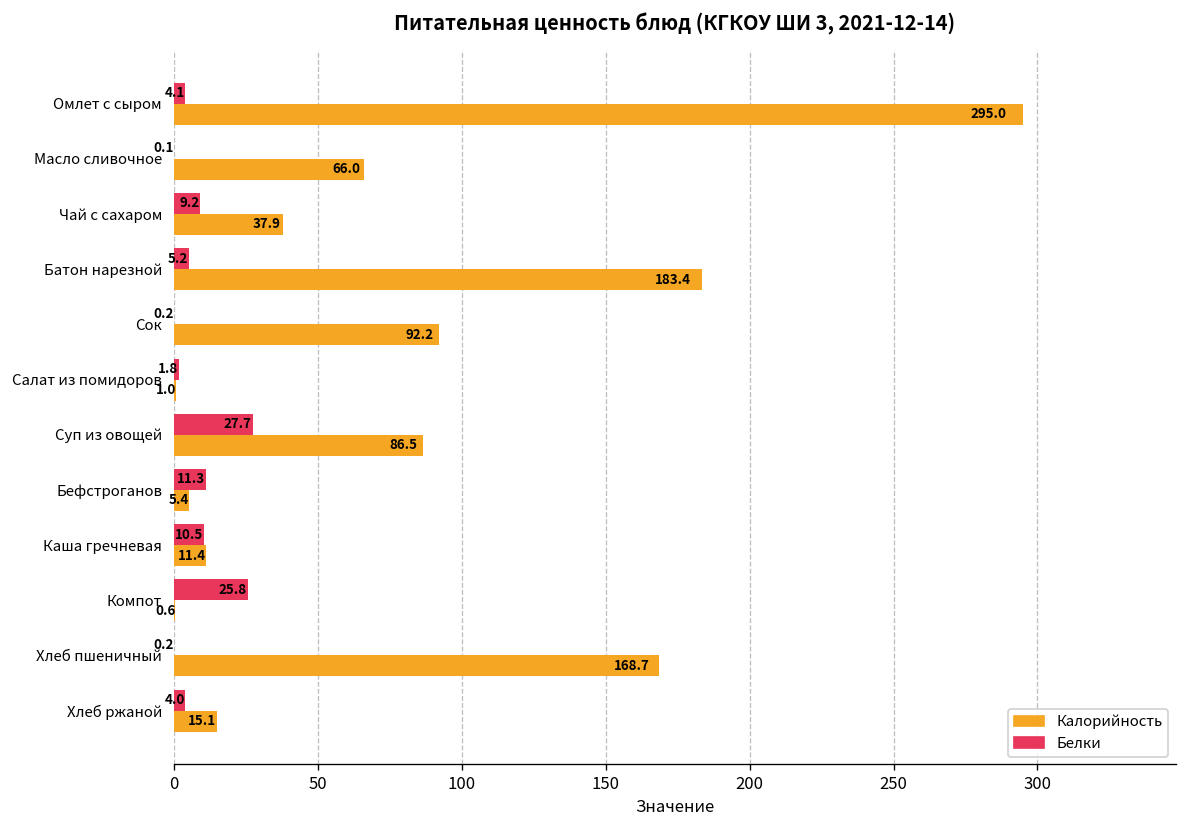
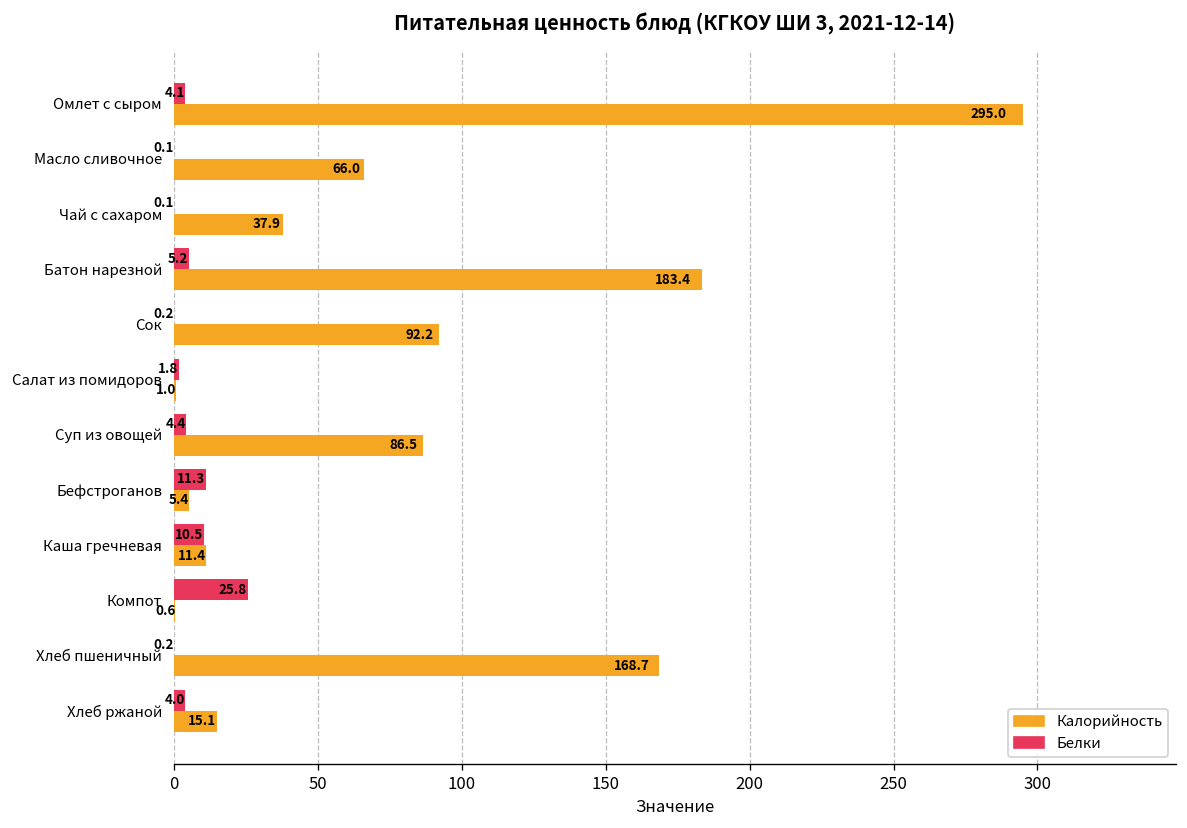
Белки, Чай с сахаром: 9.2 -> 0.1
Белки, Суп из овощей: 27.7 -> 4.4
